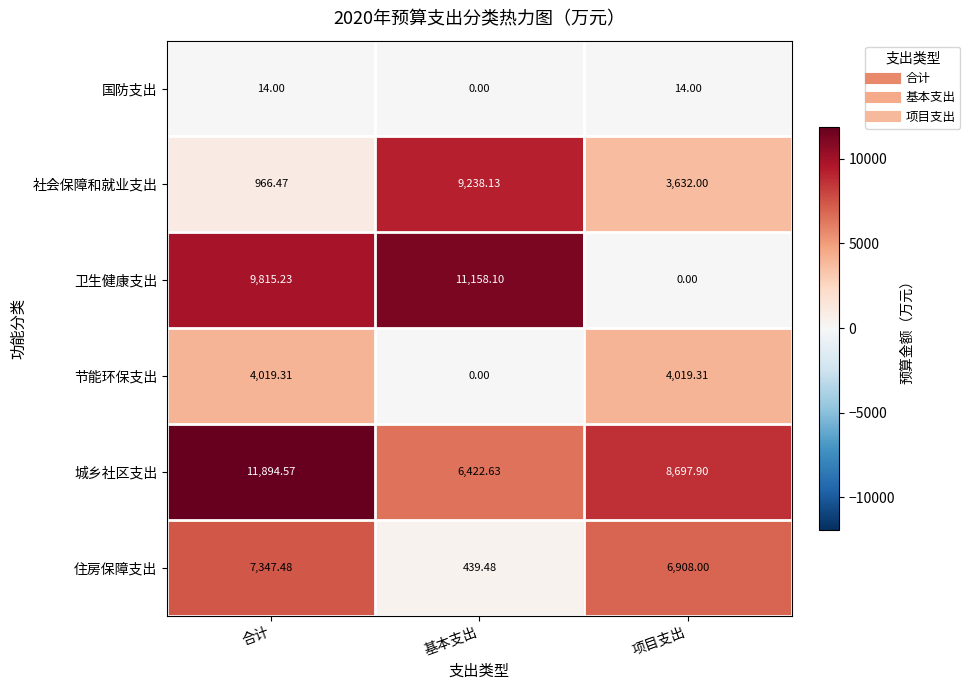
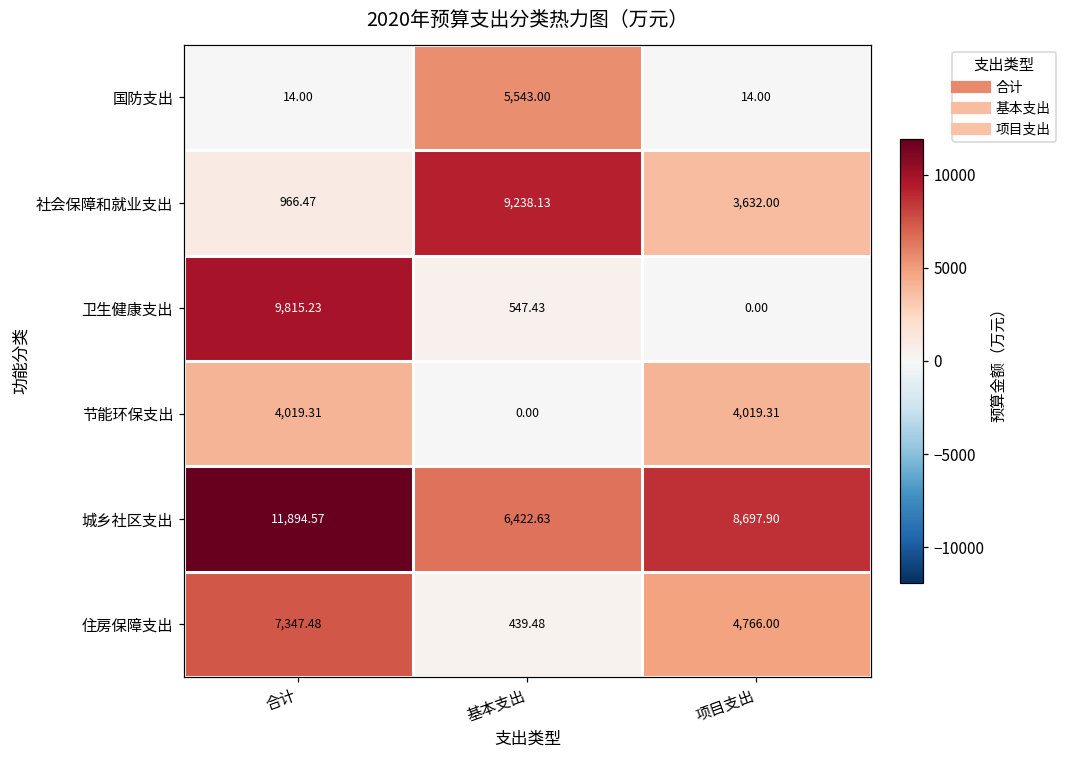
国防支出, 基本支出: 0.00 -> 5,543.00
卫生健康支出, 基本支出: 11,158.10 -> 547.43
住房保障支出, 项目支出: 6,908.00 -> 4,766.00
